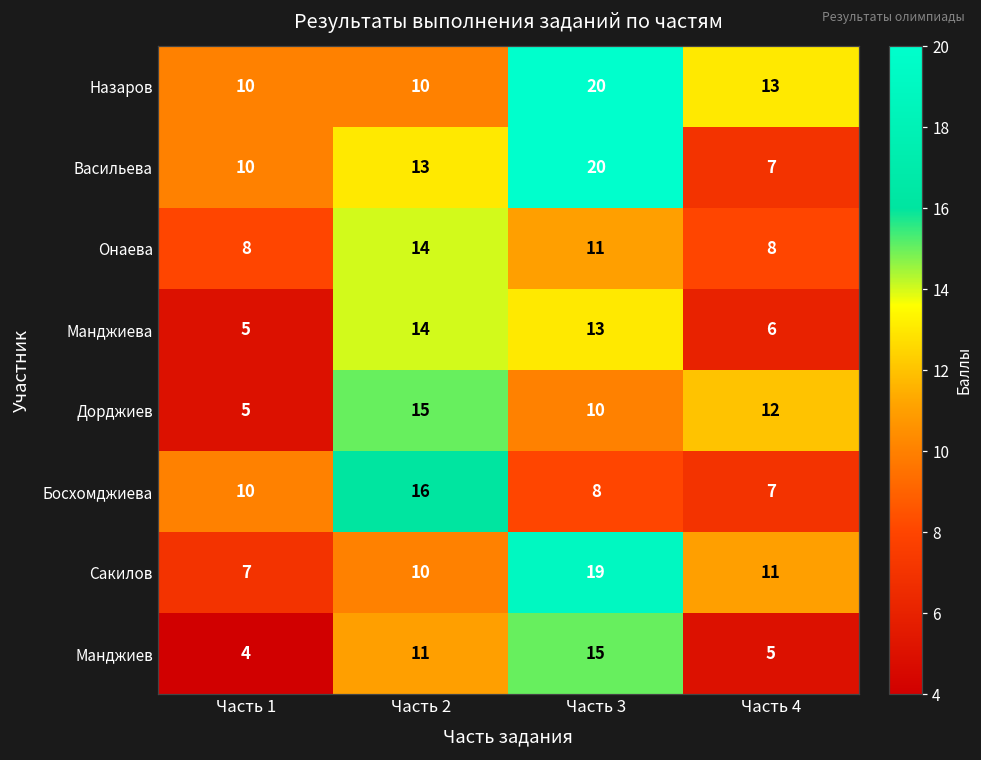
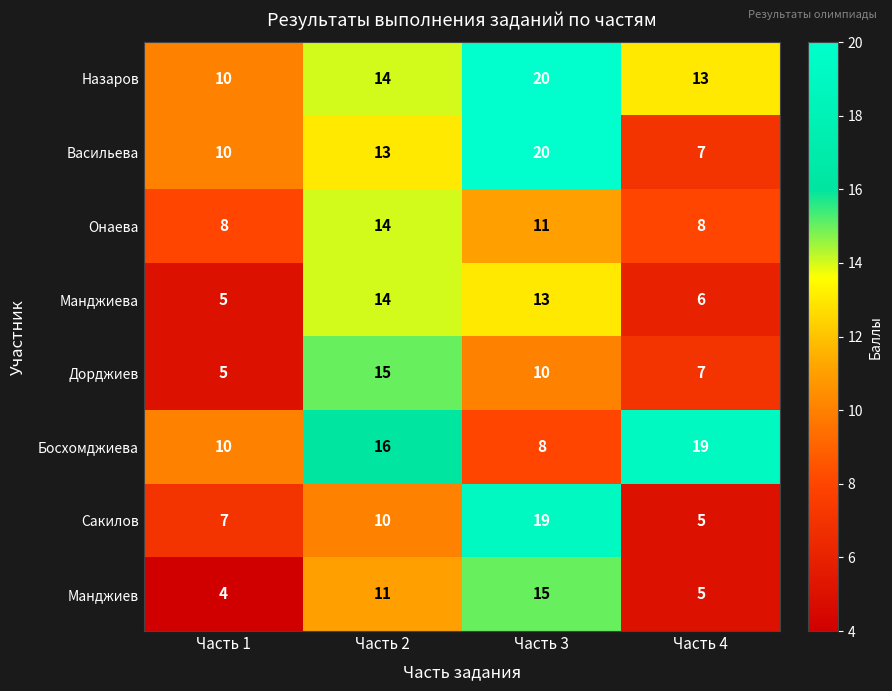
Назаров, Часть 2: 10 -> 14
Дорджиев, Часть 4: 12 -> 7
Босхомджиева, Часть 4: 7 -> 19
Сакилов, Часть 4: 11 -> 5
